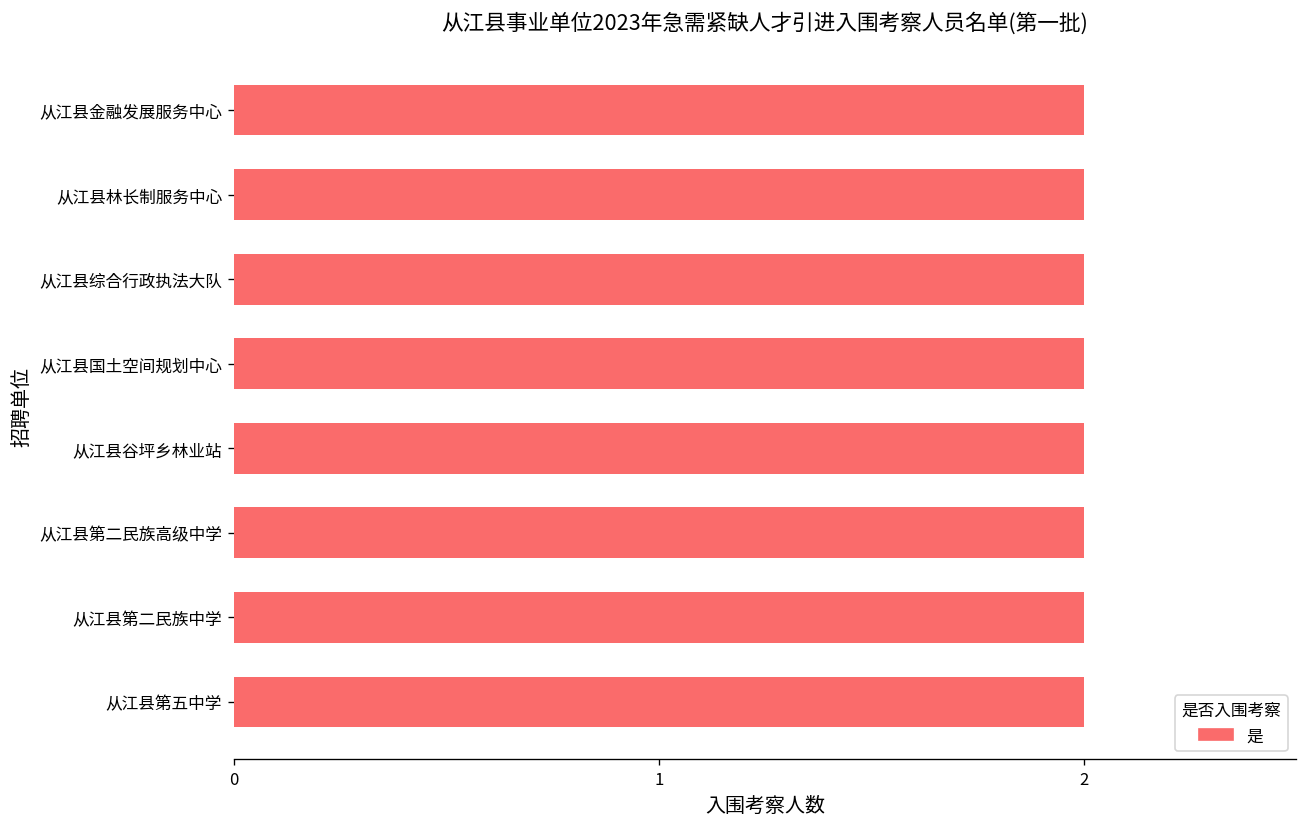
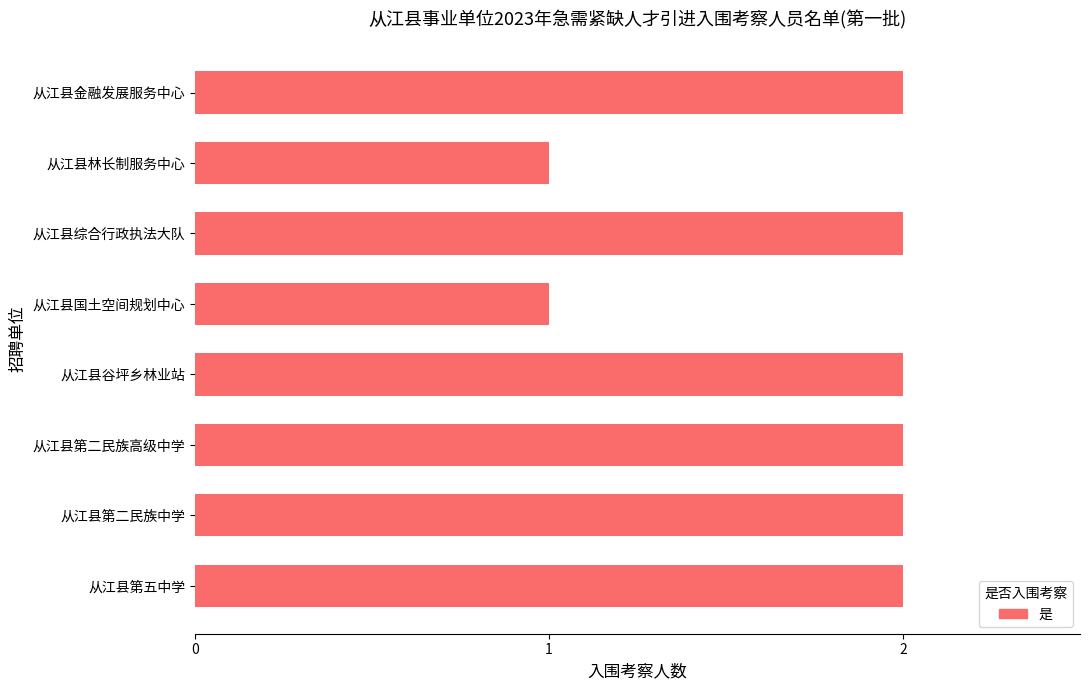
从江县林长制服务中心: 2 -> 1
从江县国土空间规划中心: 2 -> 1
